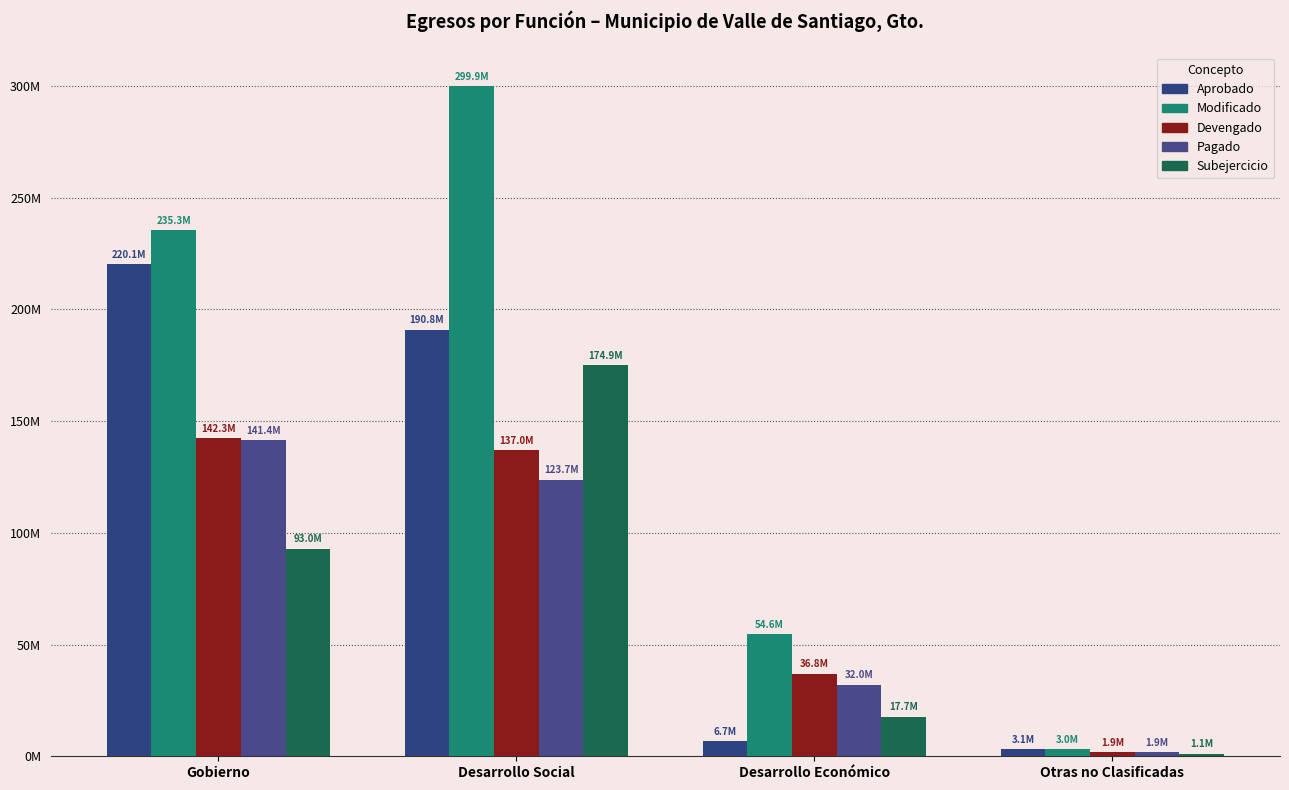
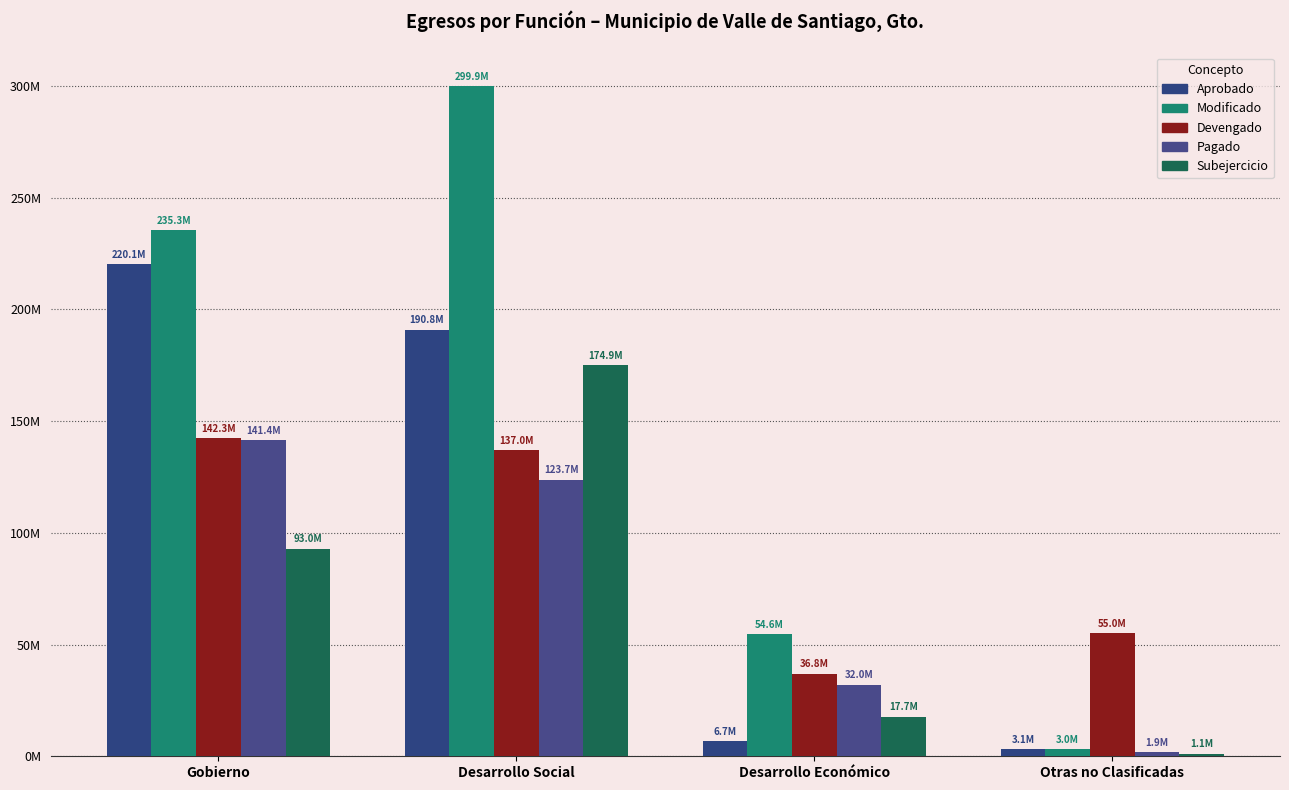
Devengado, Otras no Clasificadas: 1.9M -> 55.0M
